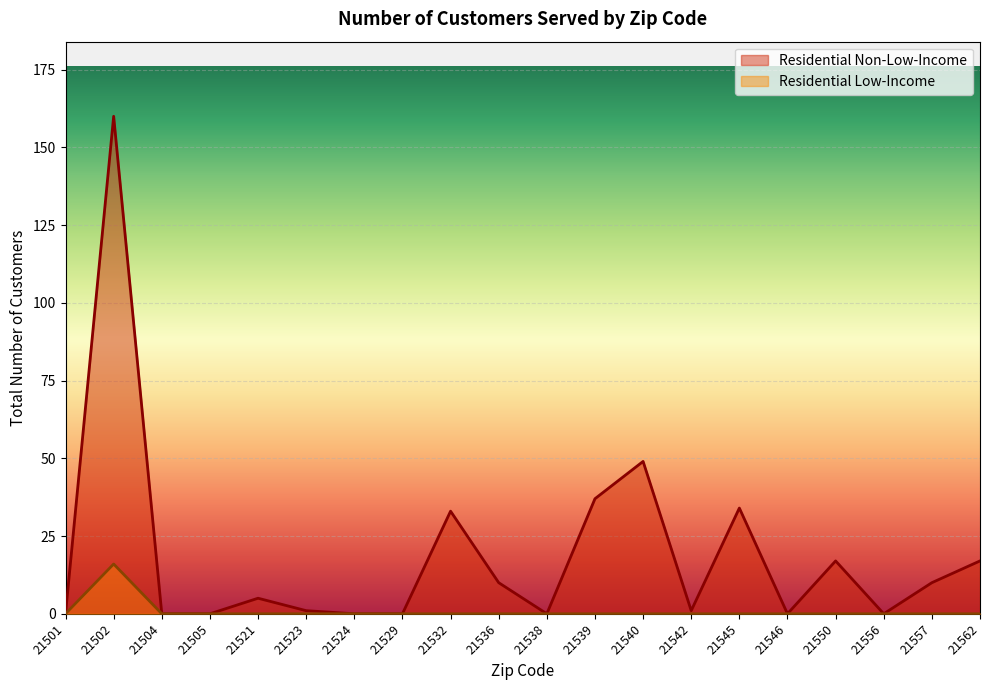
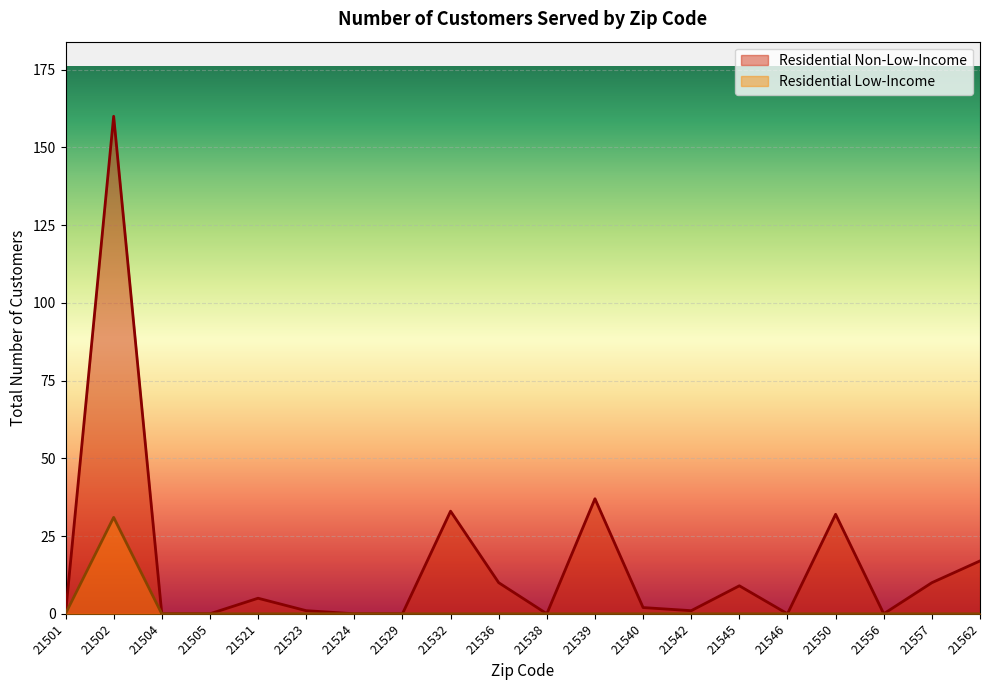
Residential Low-Income, 21502: 16 -> 31
Residential Non-Low-Income, 21540: 49 -> 2
Residential Non-Low-Income, 21545: 34 -> 9
Residential Non-Low-Income, 21550: 17 -> 32
